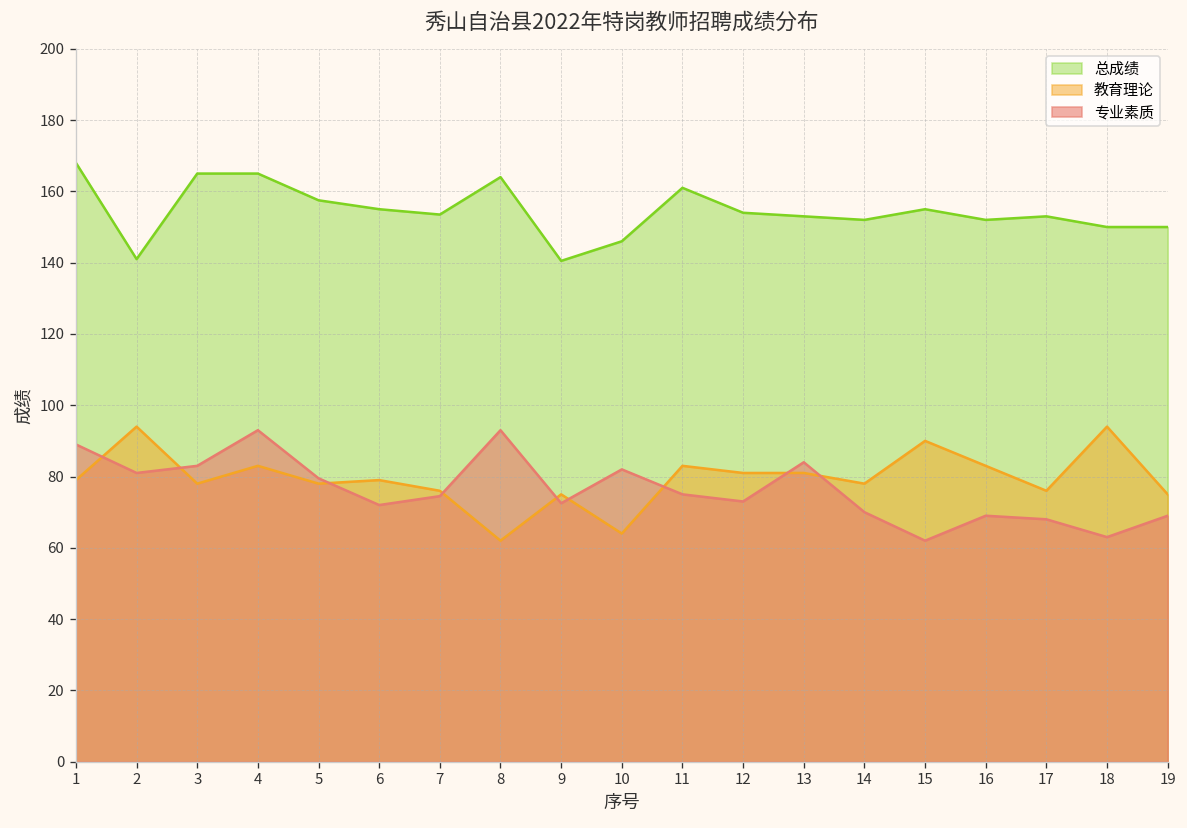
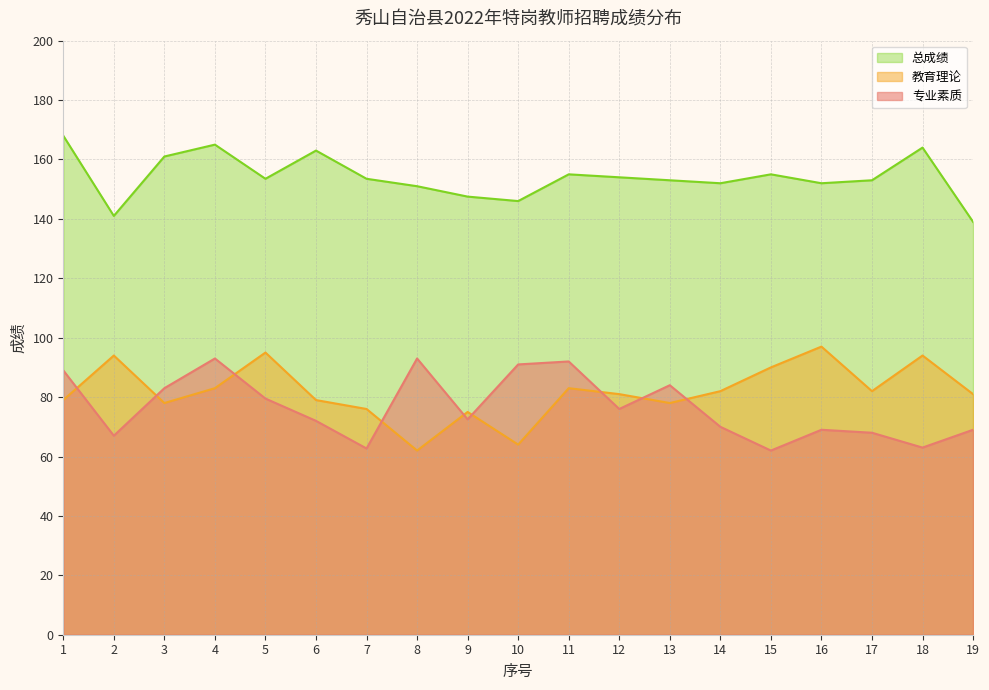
专业素质, 2: 81 -> 67
总成绩, 3: 165 -> 161
总成绩, 5: 158 -> 154
教育理论, 5: 78 -> 95
总成绩, 6: 155 -> 163
专业素质, 7: 75 -> 63
总成绩, 8: 164 -> 151
总成绩, 9: 141 -> 148
专业素质, 10: 82 -> 91
总成绩, 11: 161 -> 155
专业素质, 11: 75 -> 92
专业素质, 12: 73 -> 76
教育理论, 13: 81 -> 78
教育理论, 14: 78 -> 82
教育理论, 16: 83 -> 97
教育理论, 17: 76 -> 82
总成绩, 18: 150 -> 164
总成绩, 19: 150 -> 139
教育理论, 19: 75 -> 81
